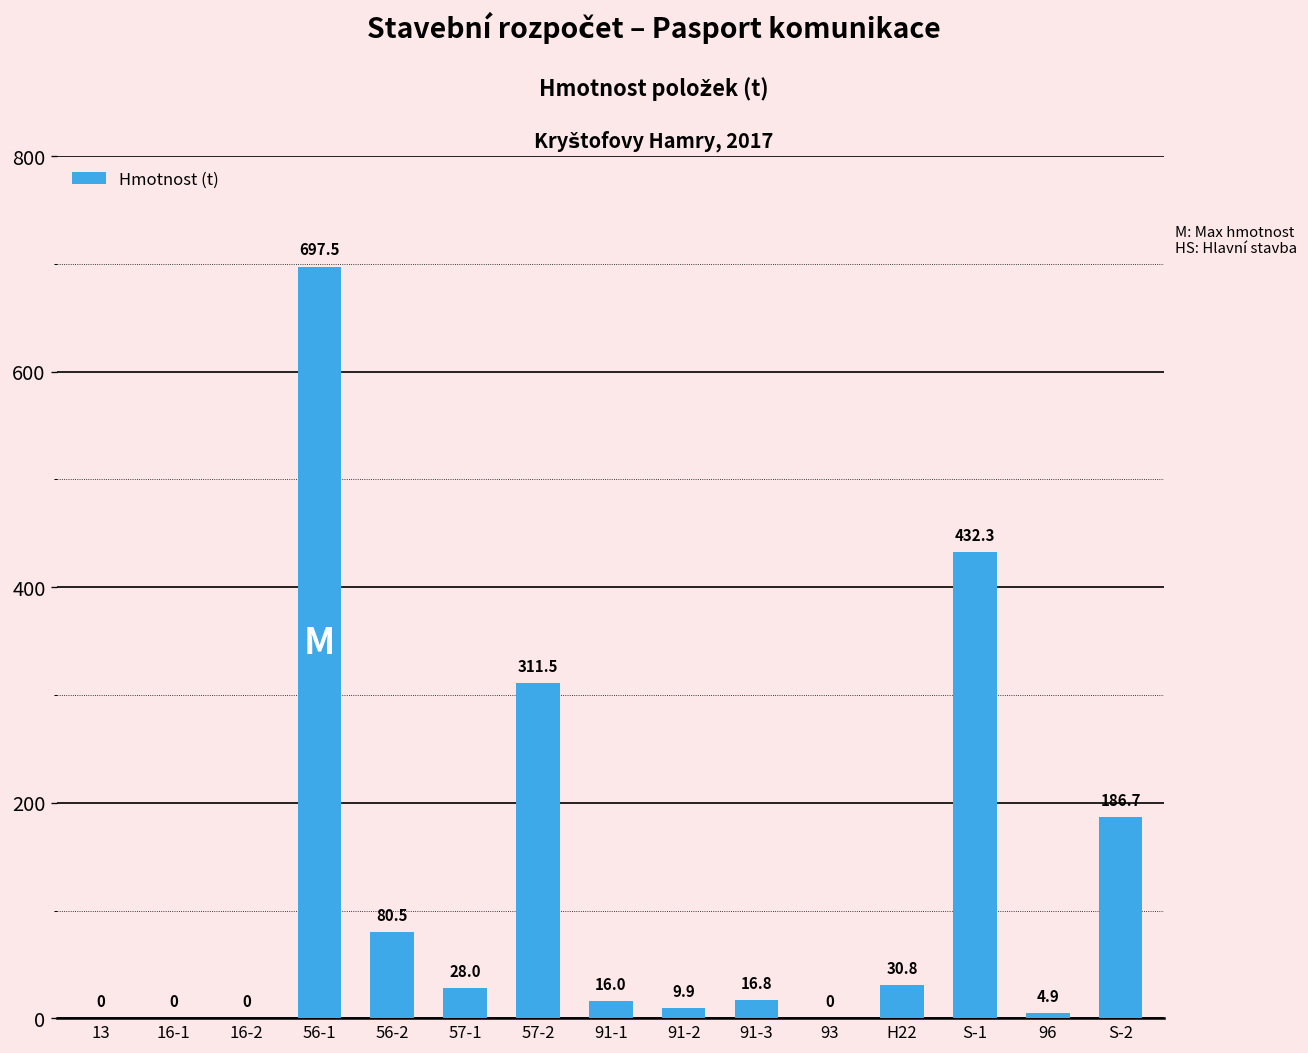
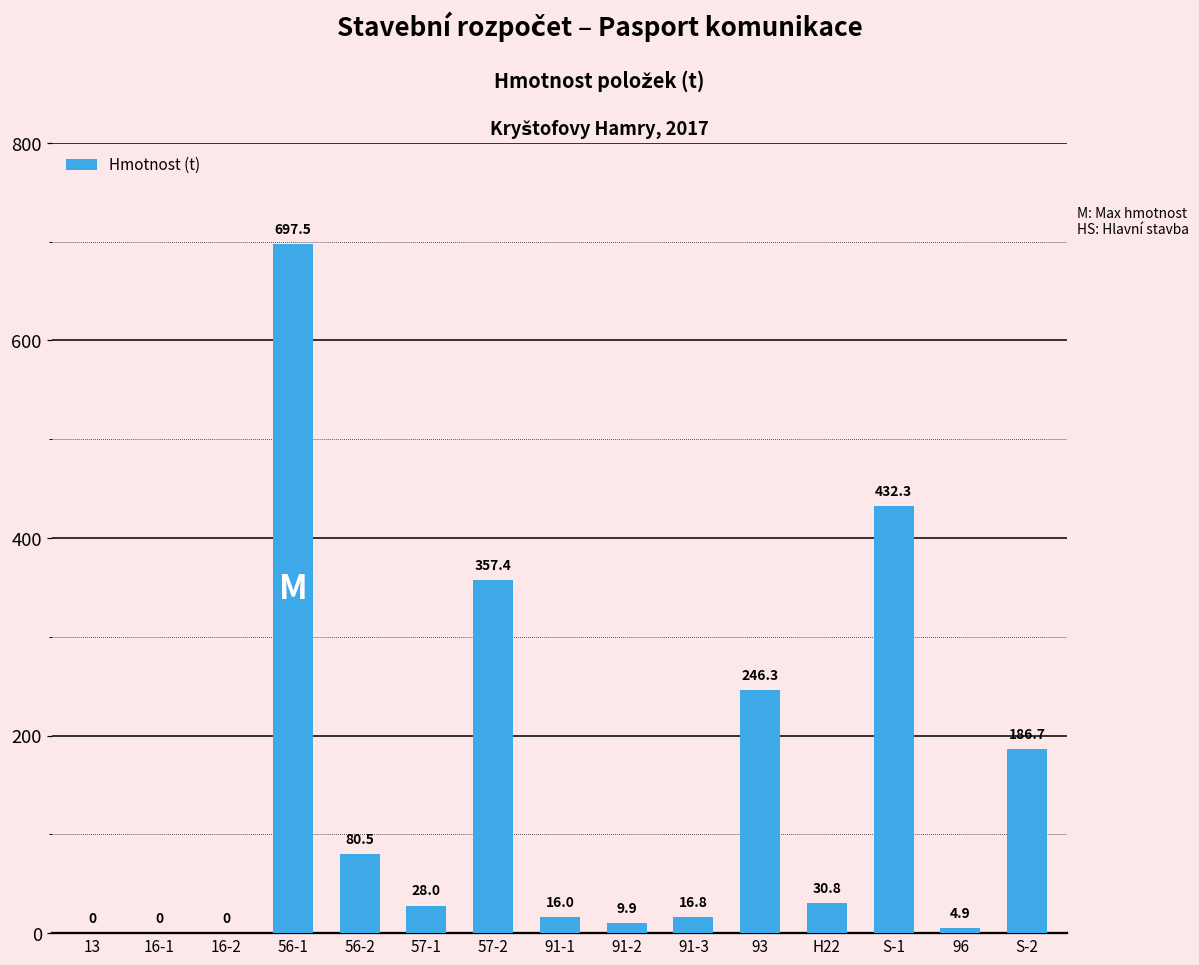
57-2: 311.5 -> 357.4
93: 0 -> 246.3
